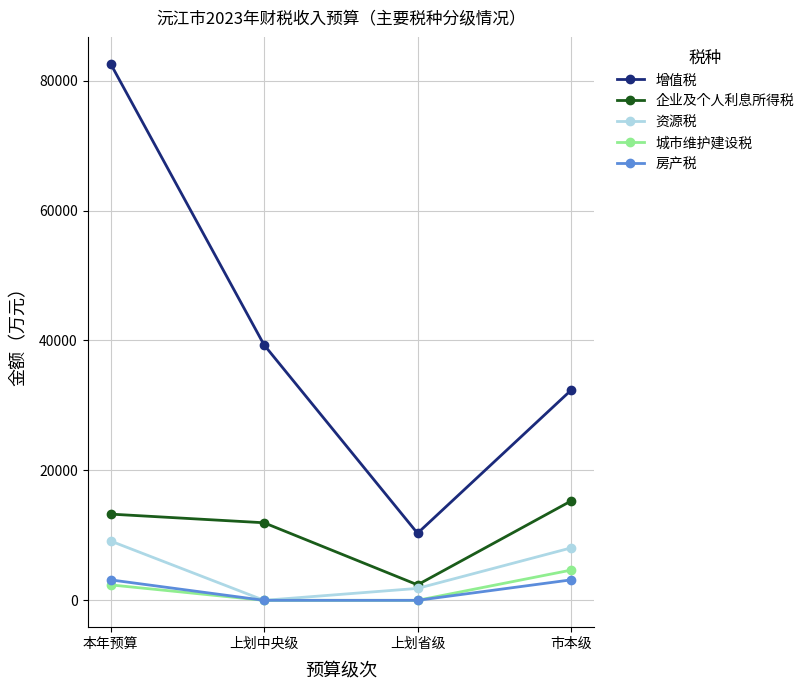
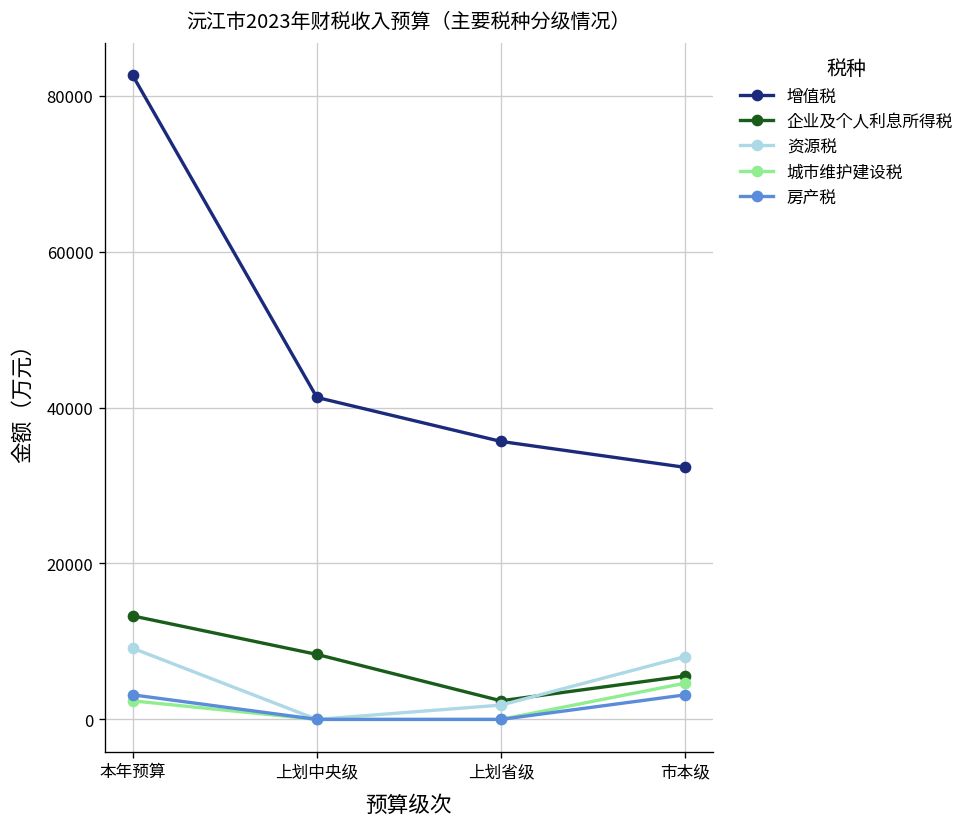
增值税, 上划中央级: 39000 -> 41000
企业及个人利息所得税, 上划中央级: 12000 -> 8000
增值税, 上划省级: 10000 -> 36000
企业及个人利息所得税, 市本级: 15000 -> 6000
